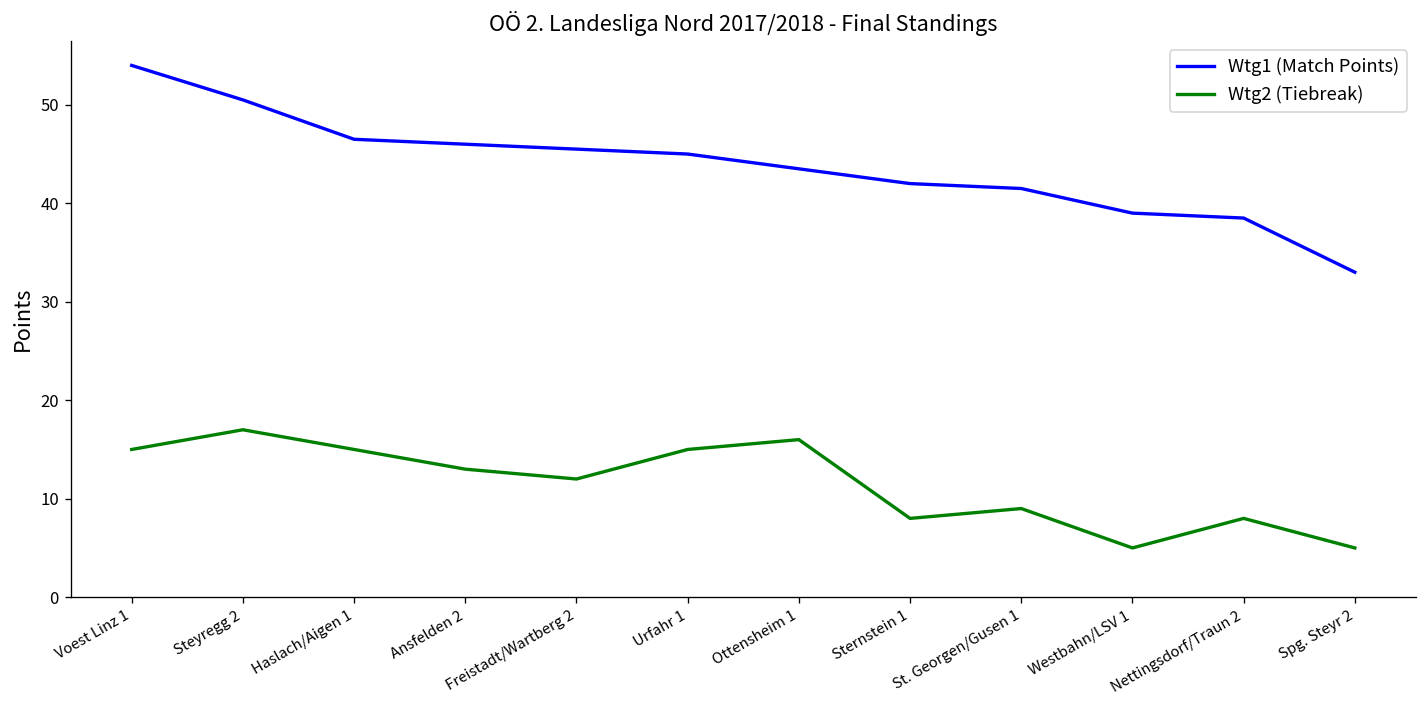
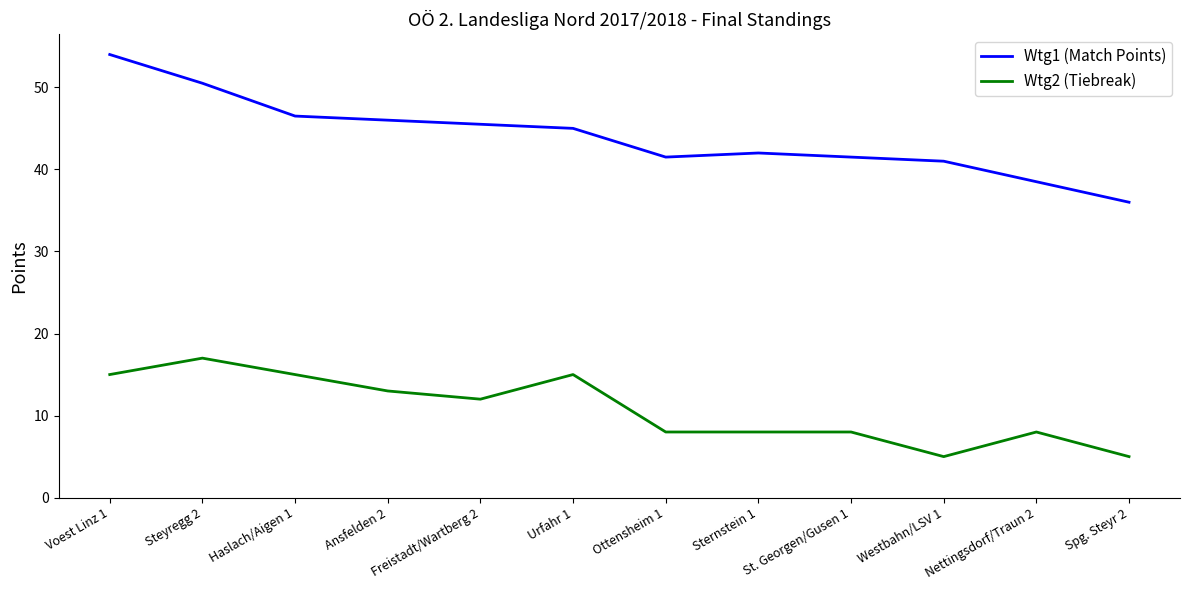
Wtg1 (Match Points), Ottensheim 1: 44 -> 42
Wtg2 (Tiebreak), Ottensheim 1: 16 -> 8
Wtg2 (Tiebreak), St. Georgen/Gusen 1: 9 -> 8
Wtg1 (Match Points), Westbahn/LSV 1: 39 -> 41
Wtg1 (Match Points), Spg. Steyr 2: 33 -> 36
